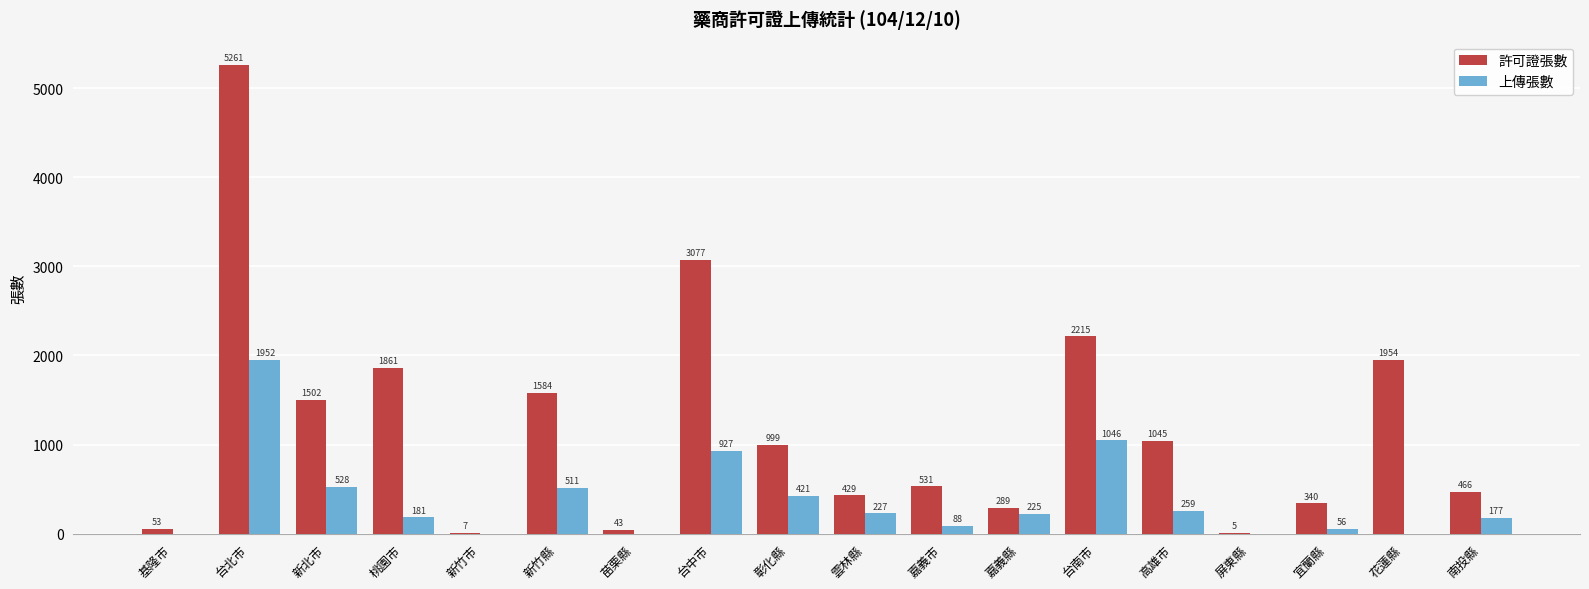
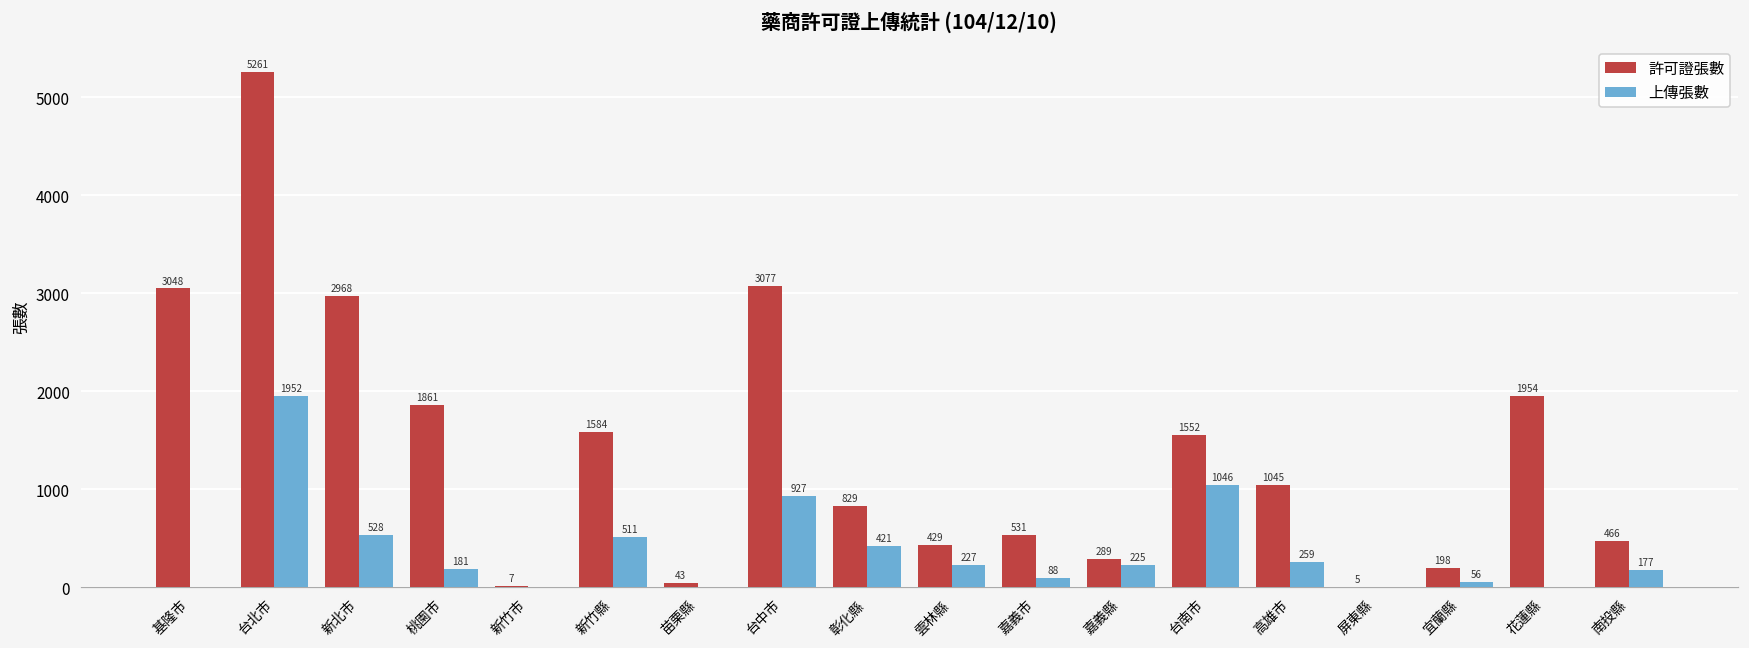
許可證張數, 基隆市: 53 -> 3048
許可證張數, 新北市: 1502 -> 2968
許可證張數, 彰化縣: 999 -> 829
許可證張數, 台南市: 2215 -> 1552
許可證張數, 宜蘭縣: 340 -> 198
